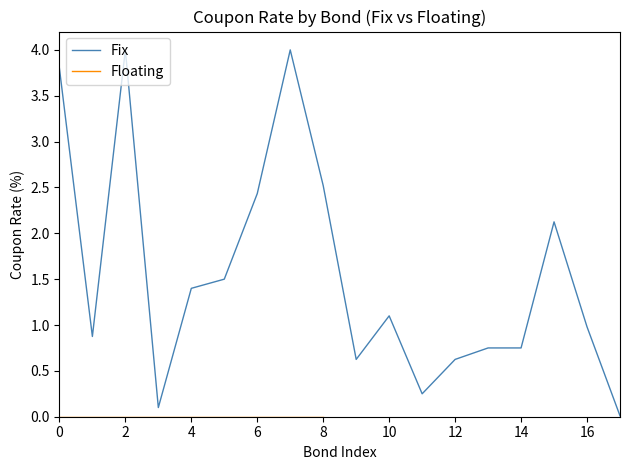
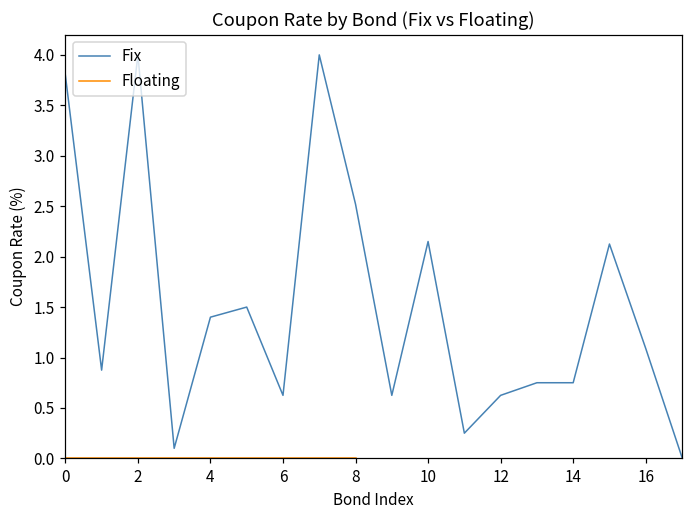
Fix, 6: 2.4 -> 0.6
Fix, 10: 1.1 -> 2.2
Fix, 16: 1.0 -> 1.1
